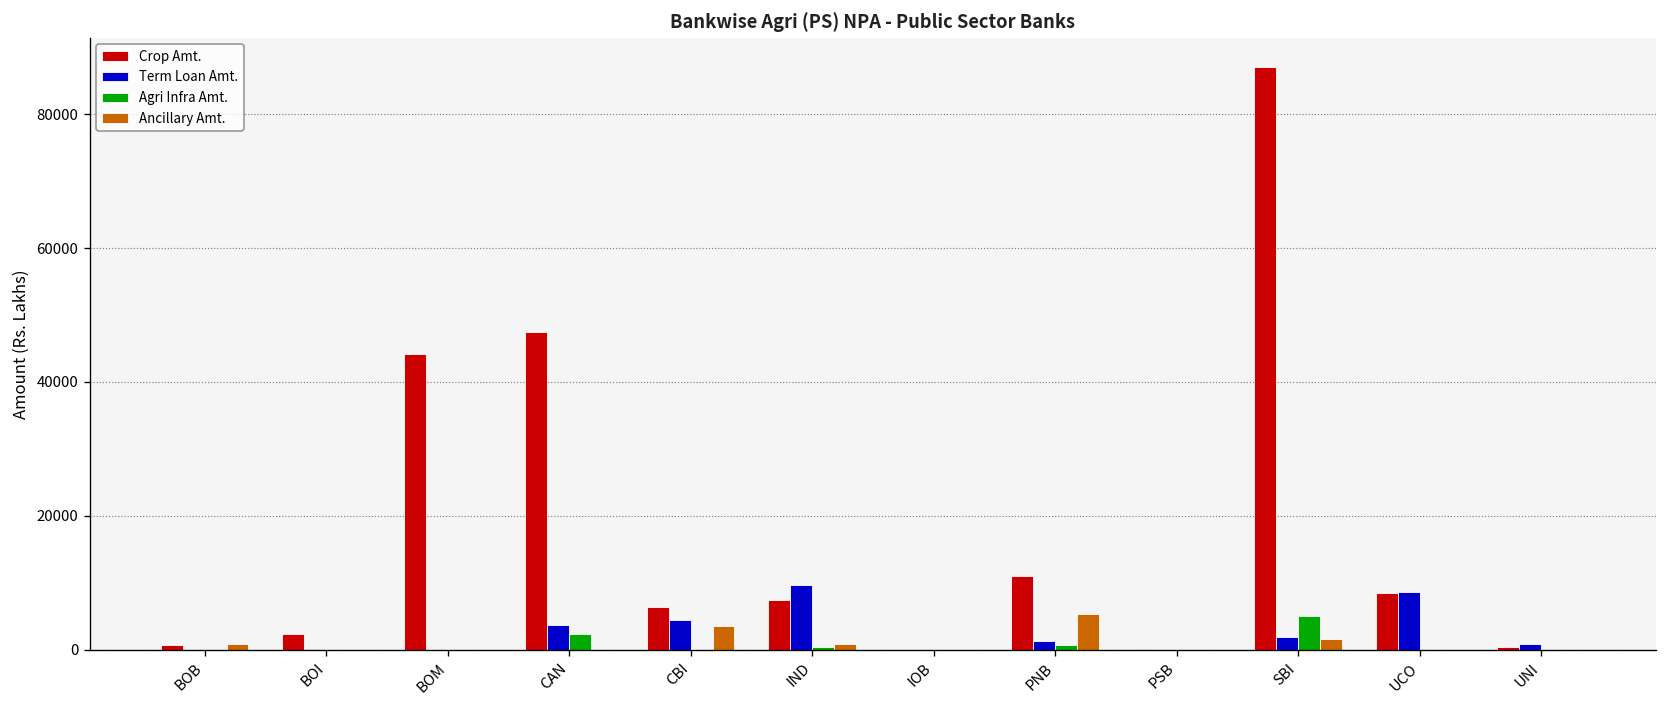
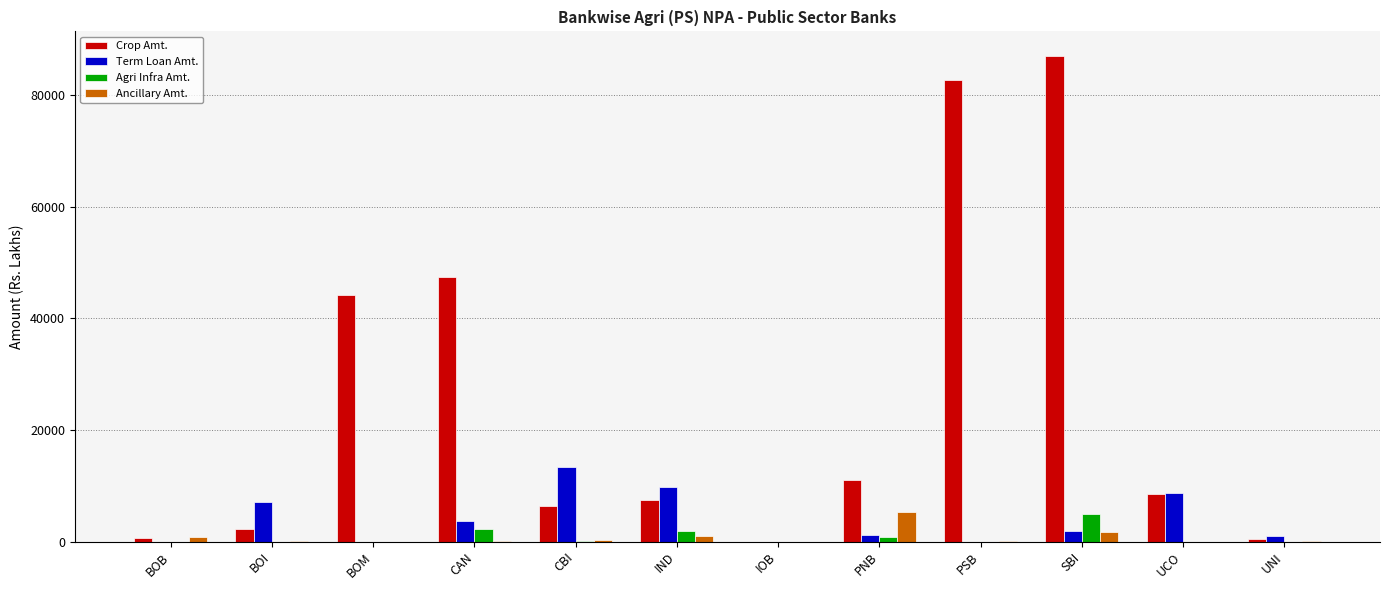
Term Loan Amt., BOI: 0 -> 7000
Term Loan Amt., CBI: 4000 -> 13000
Ancillary Amt., CBI: 4000 -> 0
Agri Infra Amt., IND: 0 -> 2000
Crop Amt., PSB: 0 -> 83000
